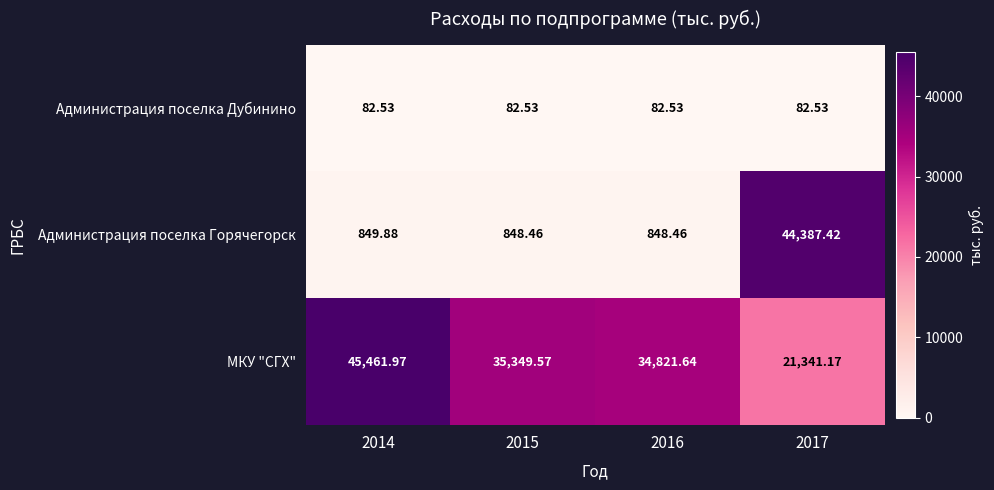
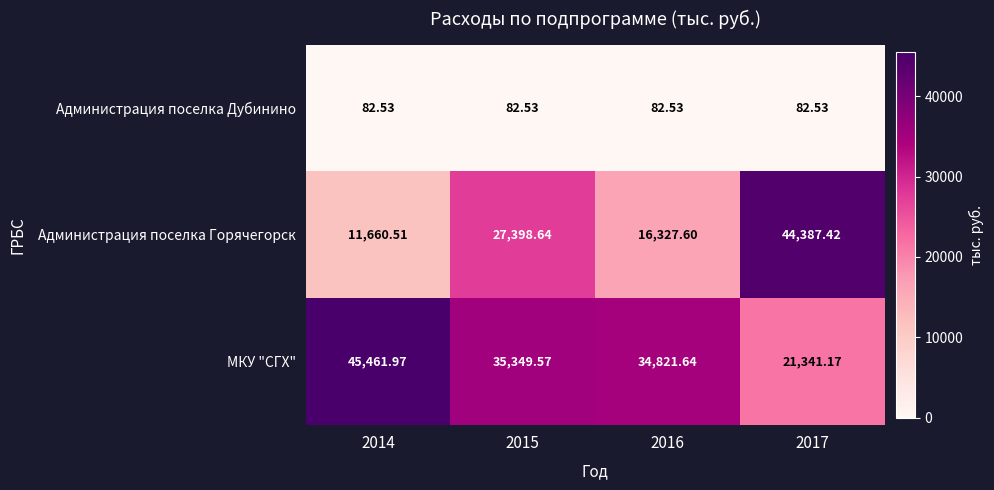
Администрация поселка Горячегорск, 2014: 849.88 -> 11,660.51
Администрация поселка Горячегорск, 2015: 848.46 -> 27,398.64
Администрация поселка Горячегорск, 2016: 848.46 -> 16,327.60
